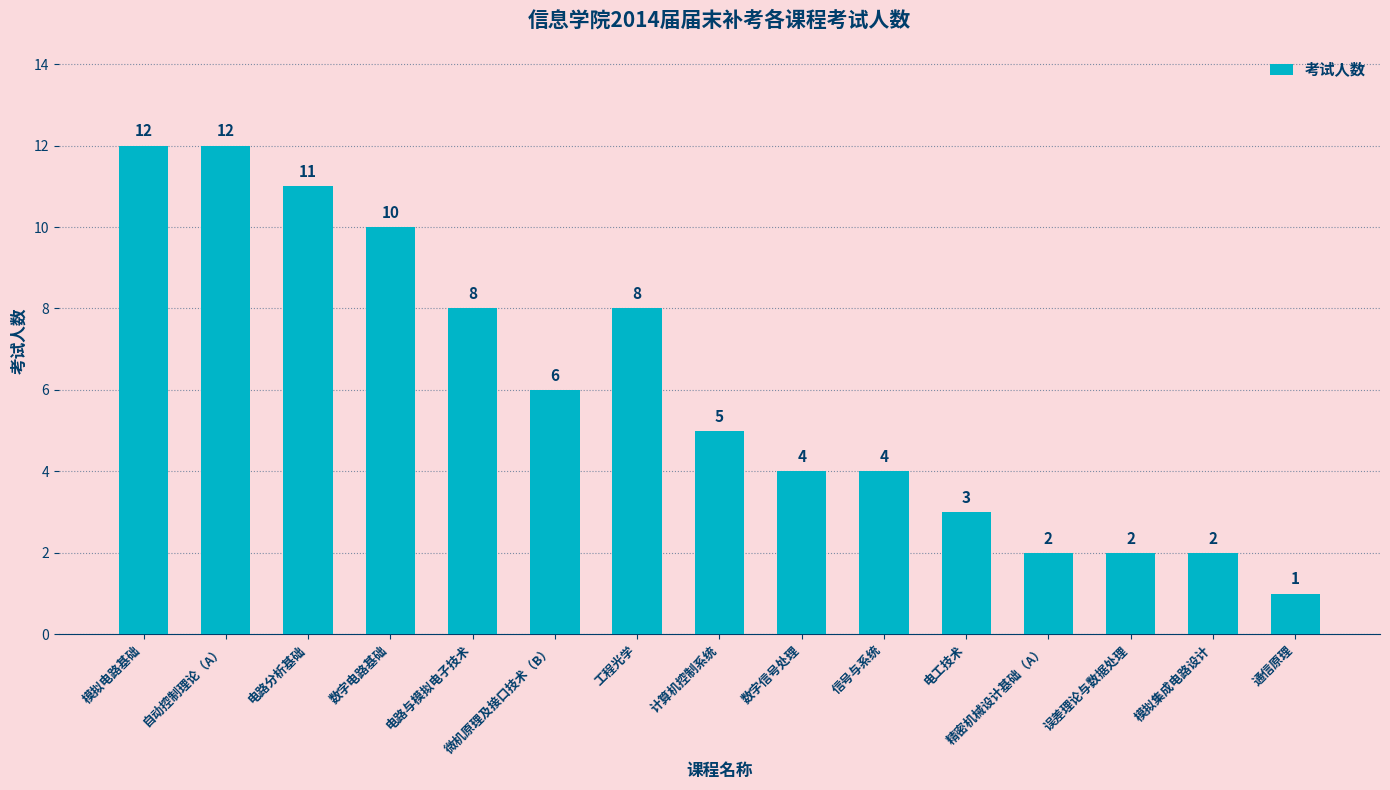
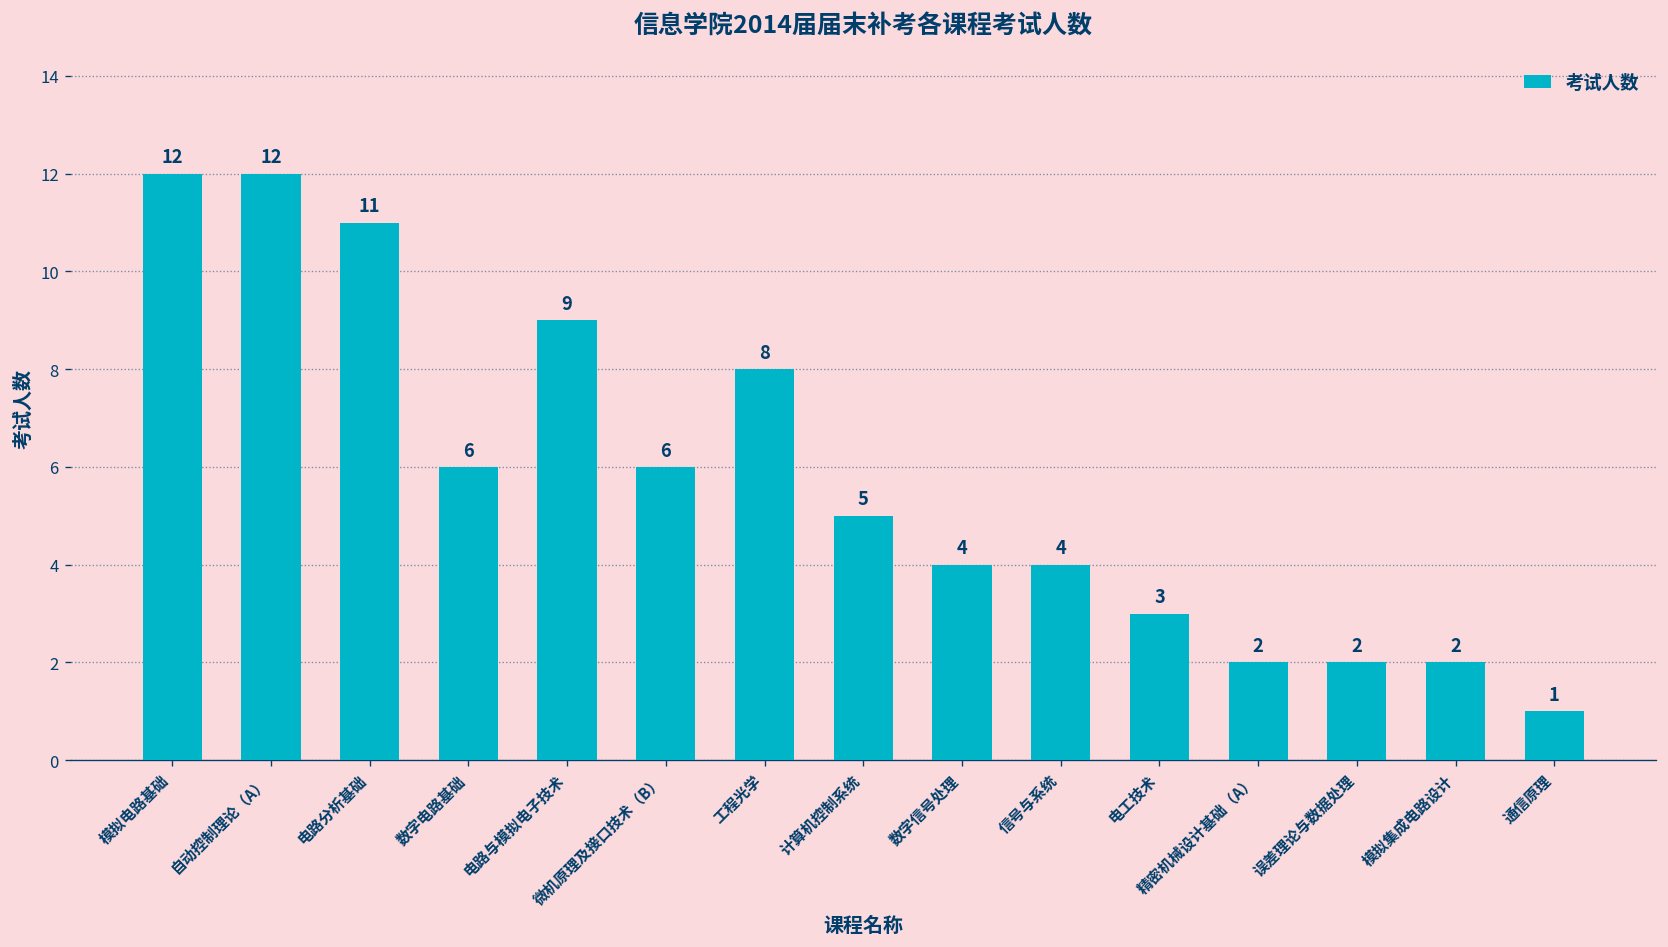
数字电路基础: 10 -> 6
电路与模拟电子技术: 8 -> 9
